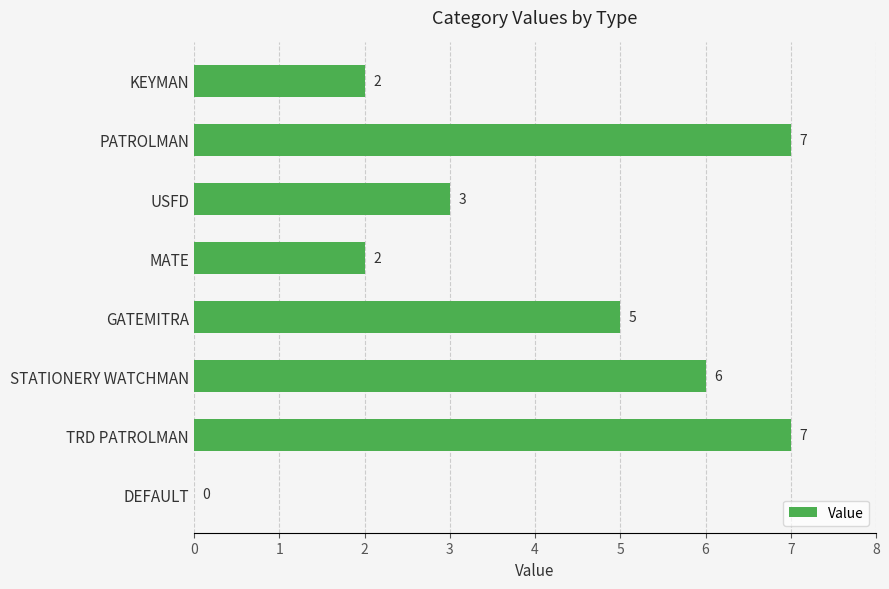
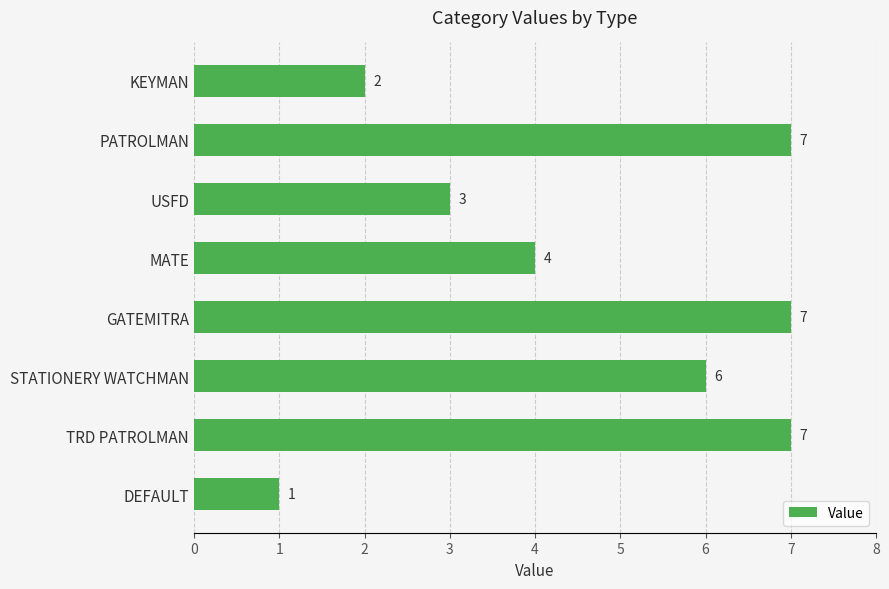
MATE: 2 -> 4
GATEMITRA: 5 -> 7
DEFAULT: 0 -> 1
